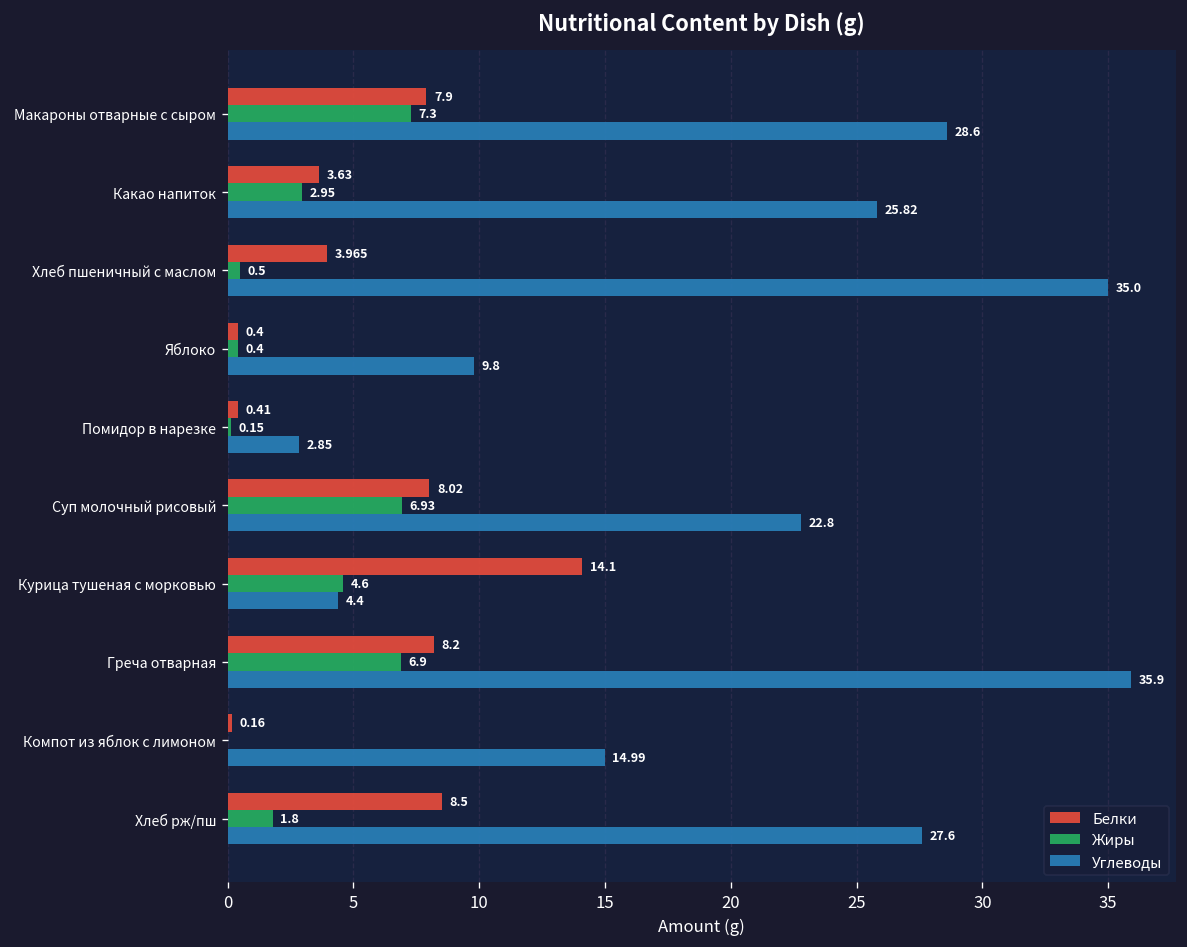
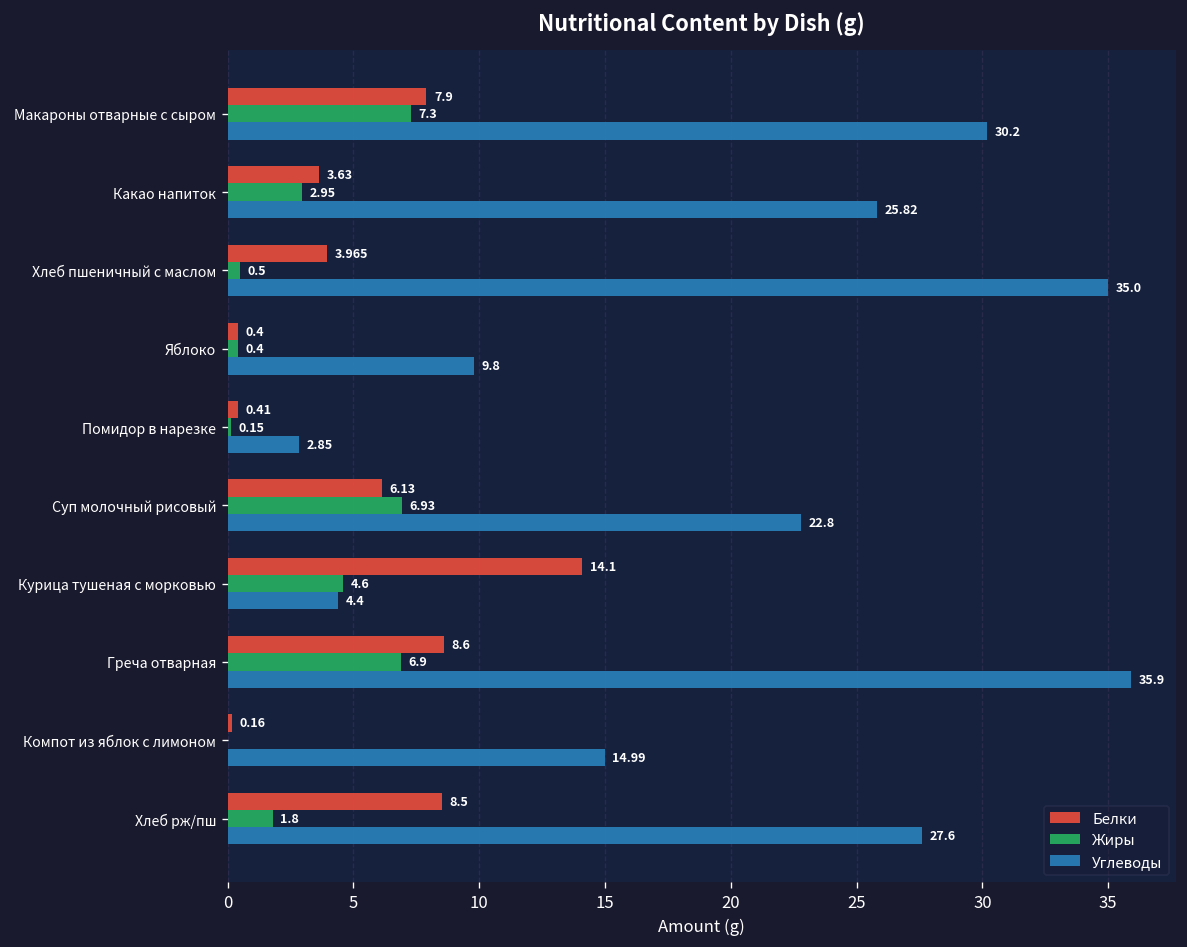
Углеводы, Макароны отварные с сыром: 28.6 -> 30.2
Белки, Суп молочный рисовый: 8.02 -> 6.13
Белки, Греча отварная: 8.2 -> 8.6
